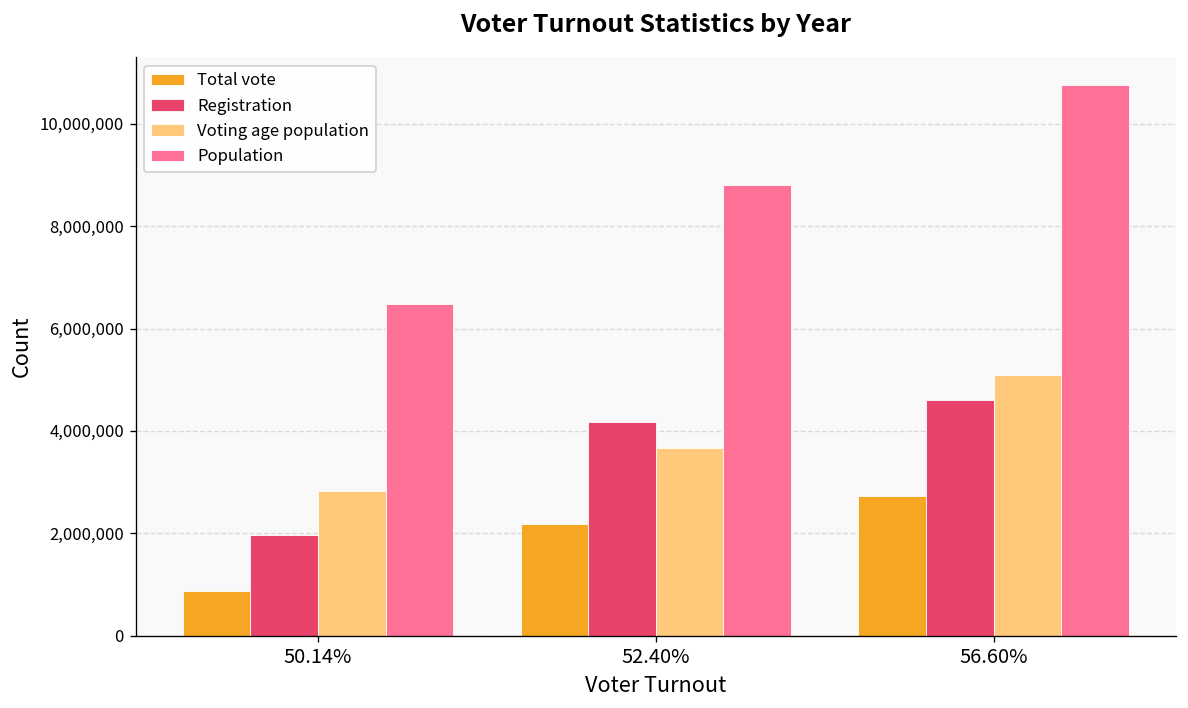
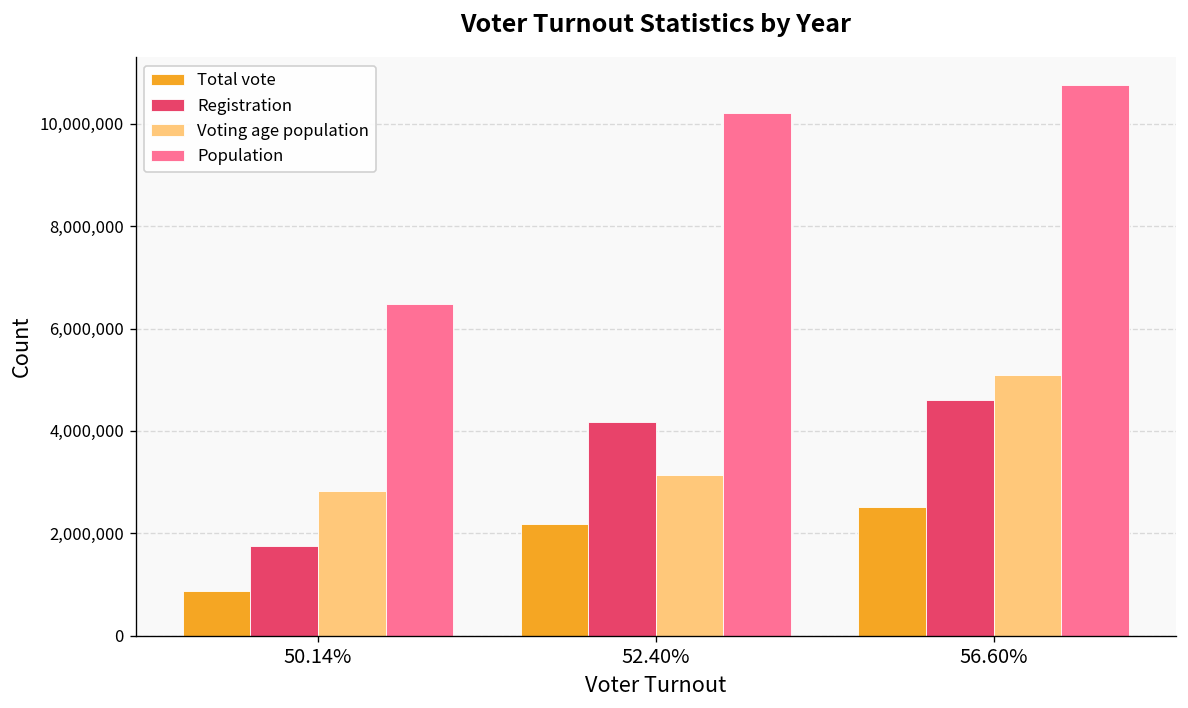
Registration, 50.14%: 2,000,000 -> 1,800,000
Voting age population, 52.40%: 3,700,000 -> 3,100,000
Population, 52.40%: 8,800,000 -> 10,200,000
Total vote, 56.60%: 2,700,000 -> 2,500,000
